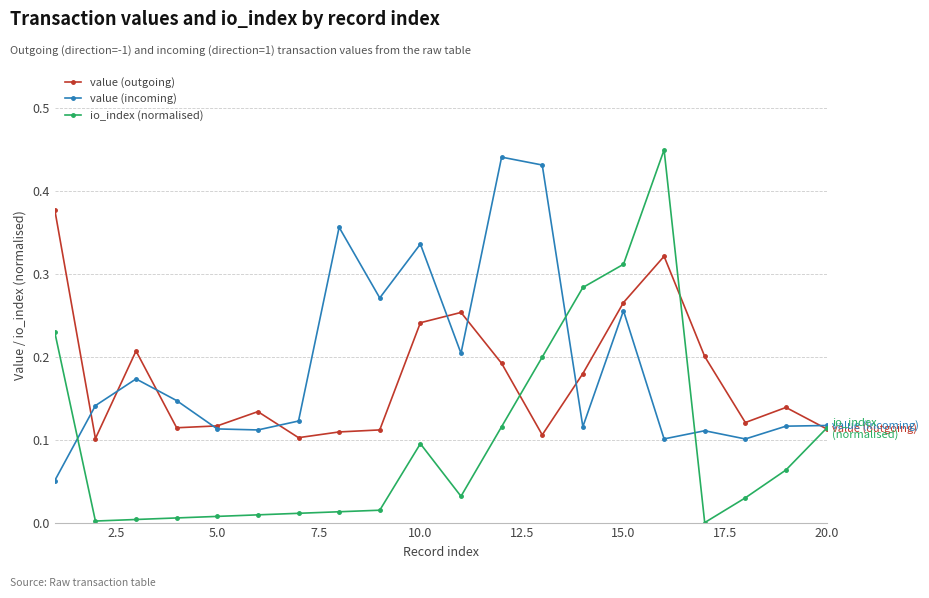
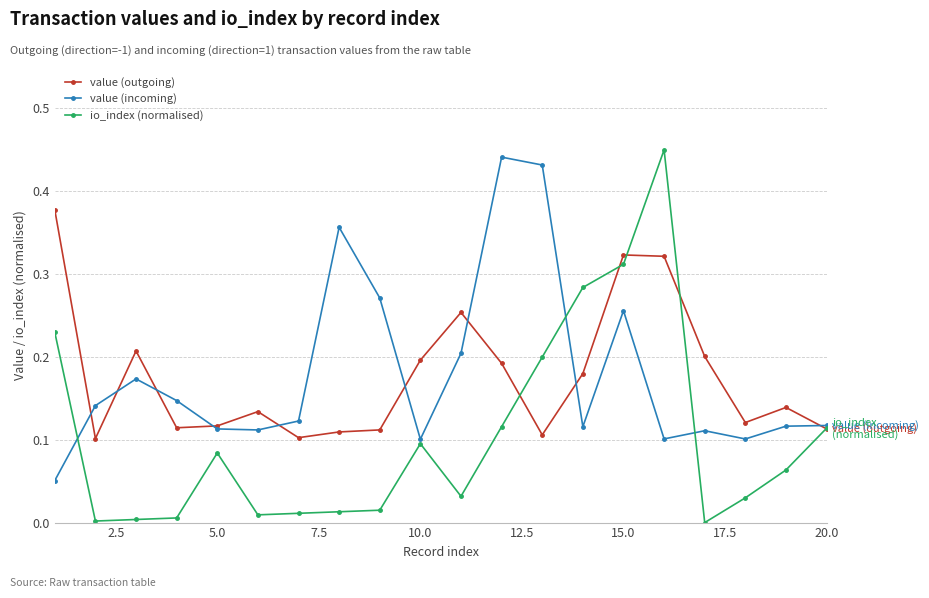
io_index (normalised), 5.0: 0.01 -> 0.08
value (outgoing), 10.0: 0.24 -> 0.20
value (incoming), 10.0: 0.34 -> 0.10
value (outgoing), 15.0: 0.27 -> 0.32
